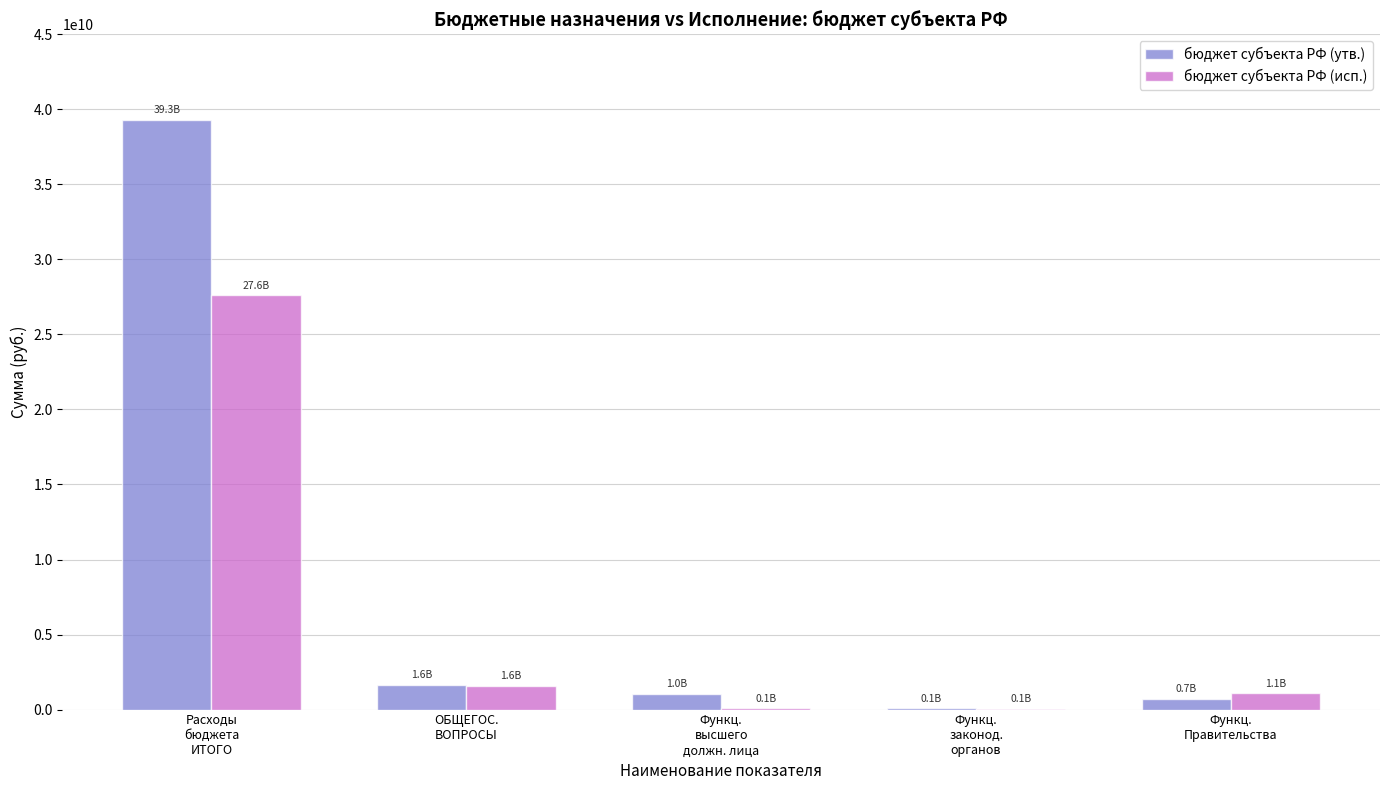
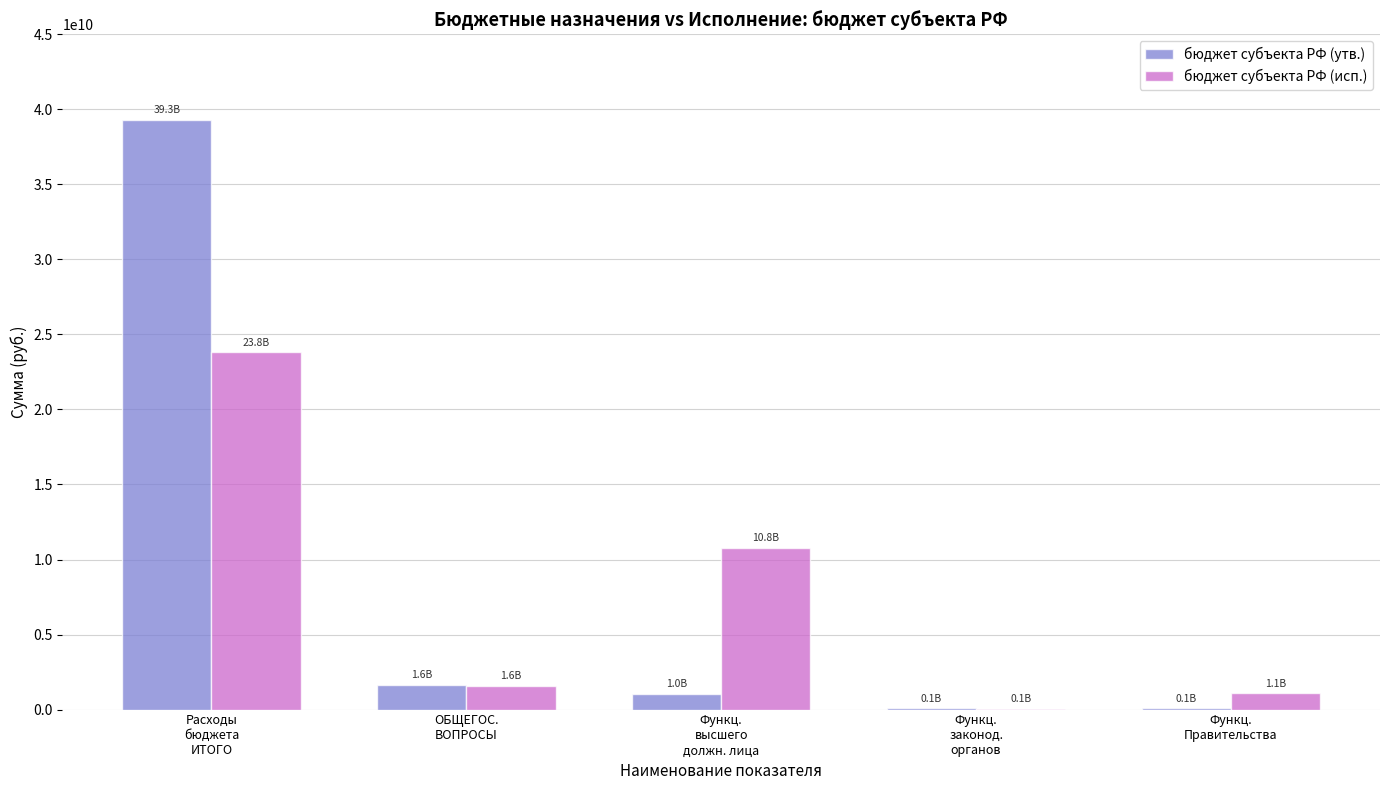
бюджет субъекта РФ (исп.), Расходы бюджета ИТОГО: 27.6B -> 23.8B
бюджет субъекта РФ (исп.), Функц. высшего должн. лица: 0.1B -> 10.8B
бюджет субъекта РФ (утв.), Функц. Правительства: 0.7B -> 0.1B
